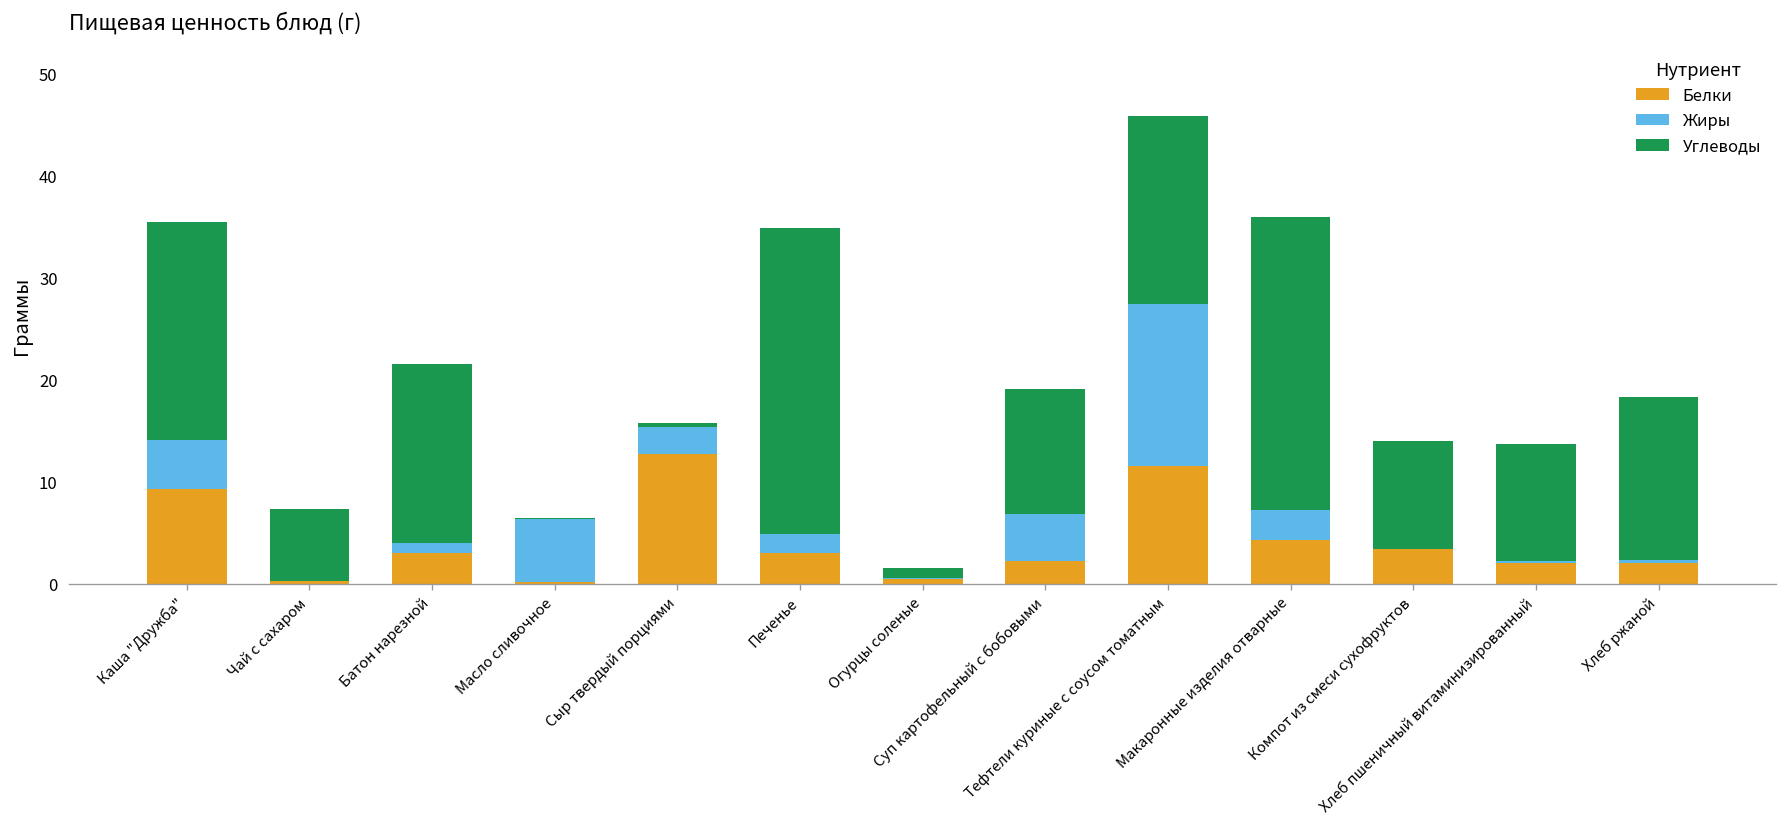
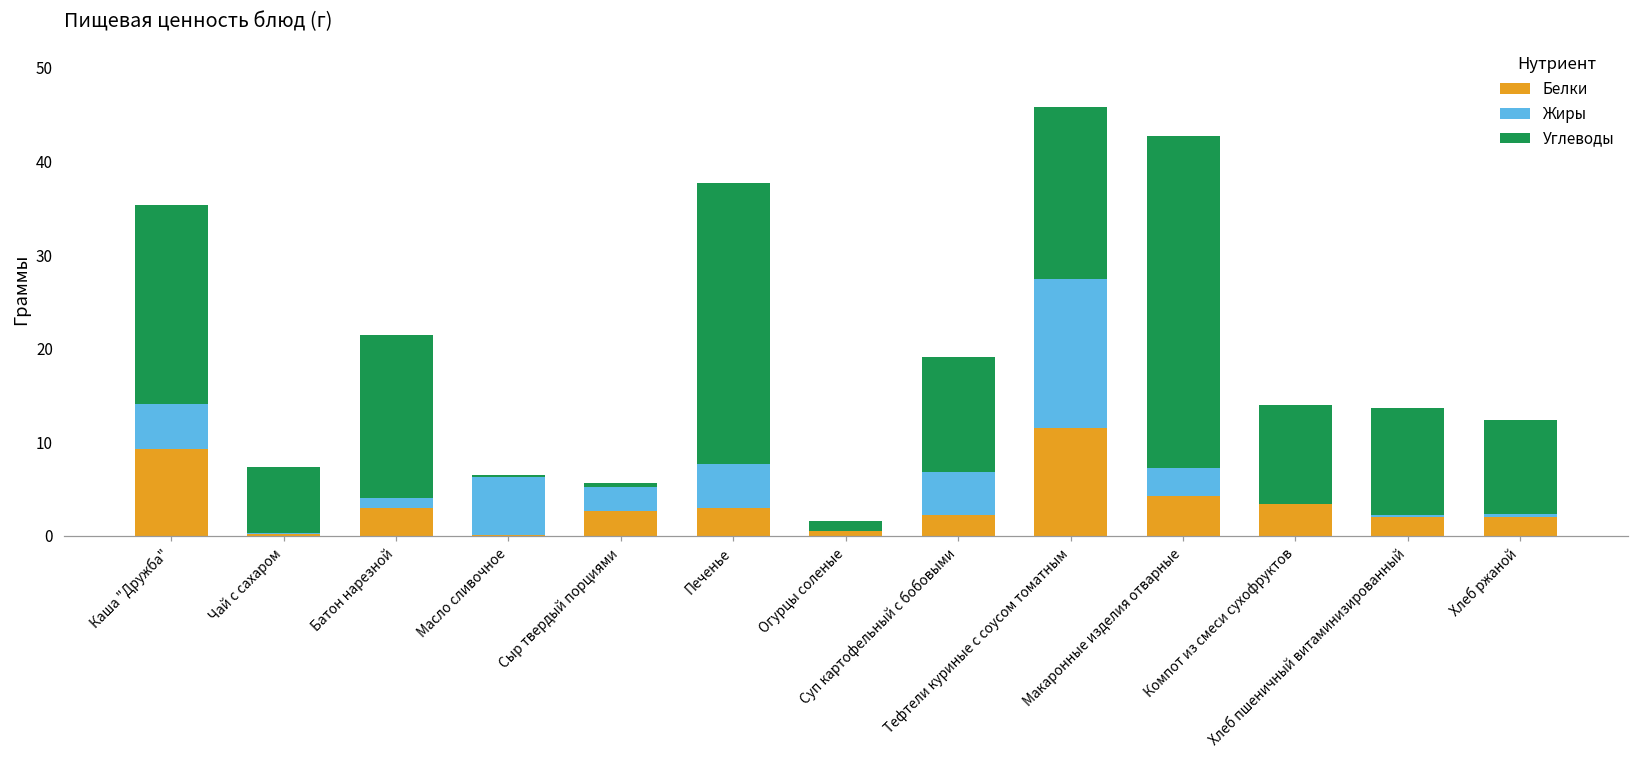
Белки, Сыр твердый порциями: 13 -> 3
Жиры, Печенье: 2 -> 5
Углеводы, Макаронные изделия отварные: 29 -> 36
Углеводы, Хлеб ржаной: 16 -> 10
